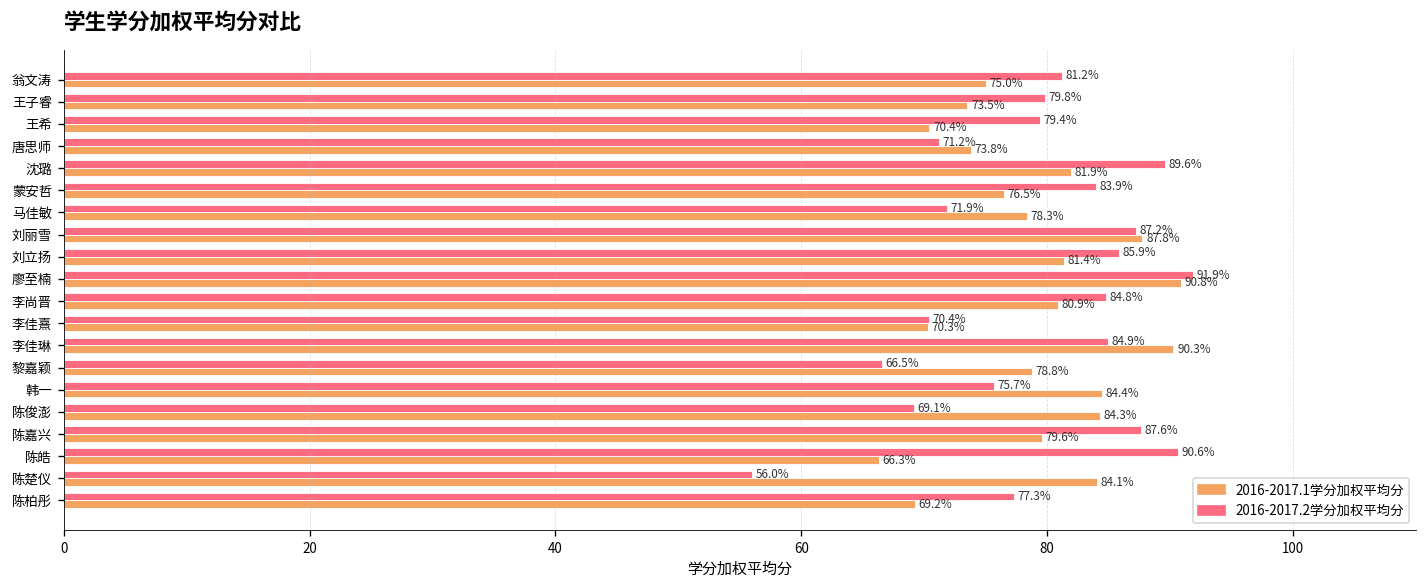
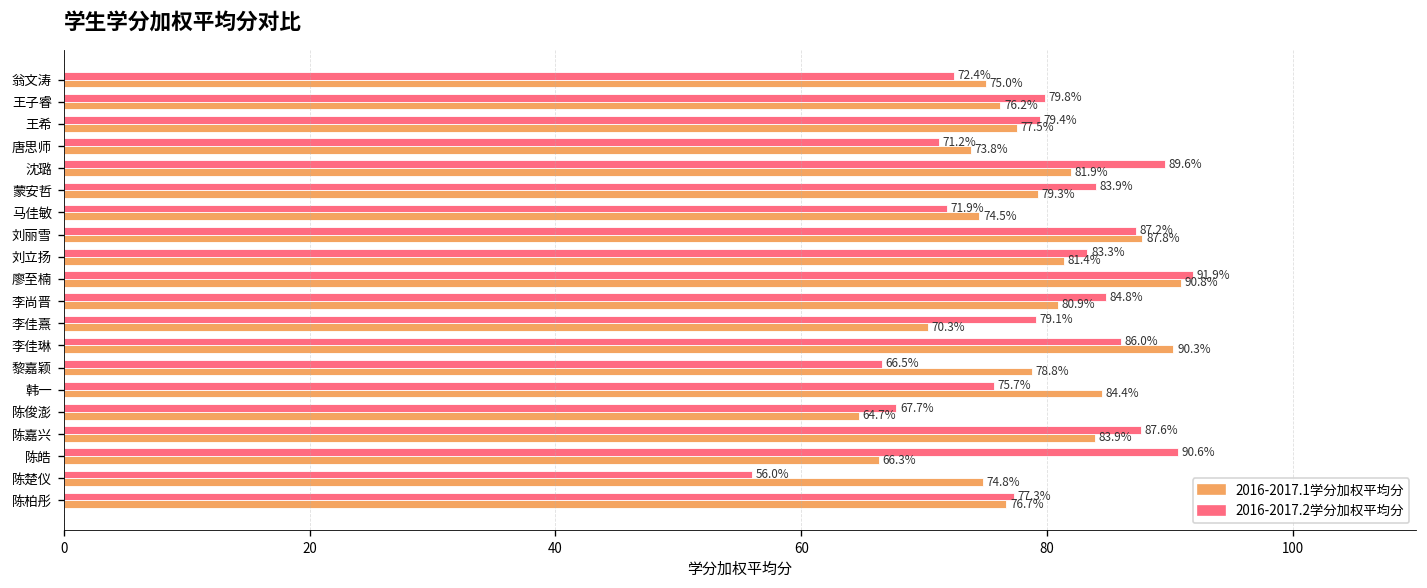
2016-2017.2学分加权平均分, 翁文涛: 81.2% -> 72.4%
2016-2017.1学分加权平均分, 王子睿: 73.5% -> 76.2%
2016-2017.1学分加权平均分, 王希: 70.4% -> 77.5%
2016-2017.1学分加权平均分, 蒙安哲: 76.5% -> 79.3%
2016-2017.1学分加权平均分, 马佳敏: 78.3% -> 74.5%
2016-2017.2学分加权平均分, 刘立扬: 85.9% -> 83.3%
2016-2017.2学分加权平均分, 李佳熹: 70.4% -> 79.1%
2016-2017.2学分加权平均分, 李佳琳: 84.9% -> 86.0%
2016-2017.2学分加权平均分, 陈俊澎: 69.1% -> 67.7%
2016-2017.1学分加权平均分, 陈俊澎: 84.3% -> 64.7%
2016-2017.1学分加权平均分, 陈嘉兴: 79.6% -> 83.9%
2016-2017.1学分加权平均分, 陈楚仪: 84.1% -> 74.8%
2016-2017.1学分加权平均分, 陈柏彤: 69.2% -> 76.7%
